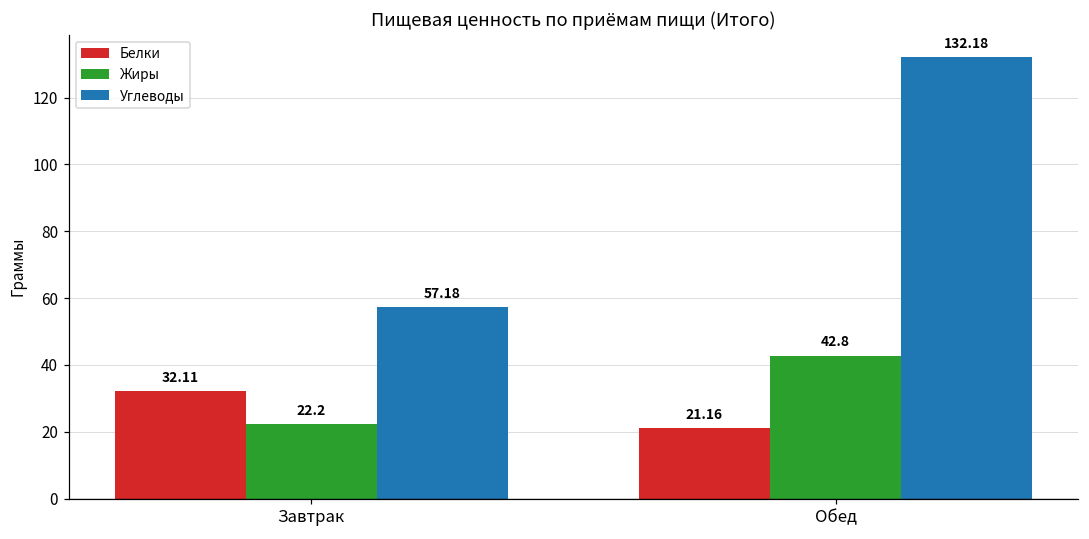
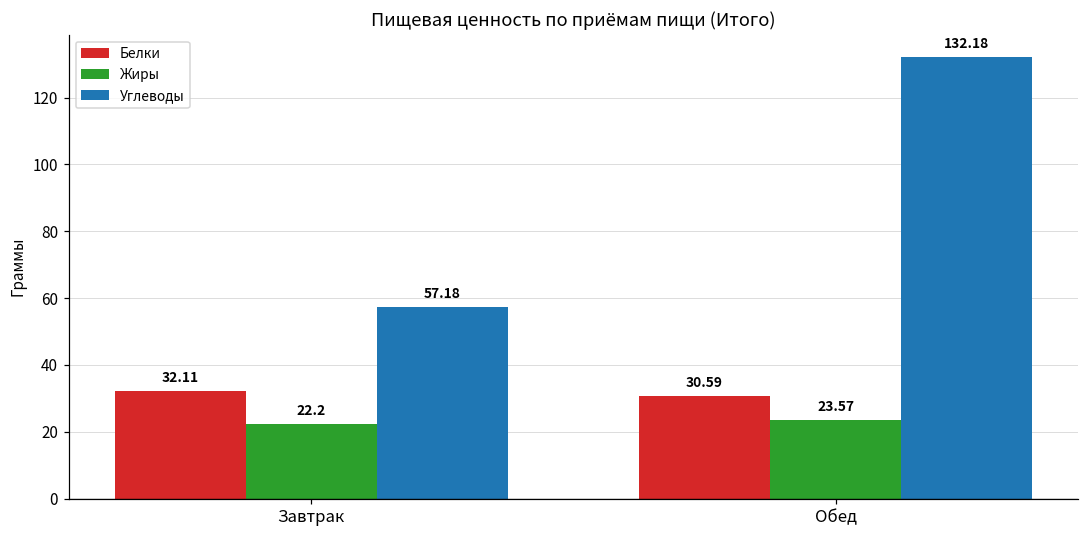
Белки, Обед: 21.16 -> 30.59
Жиры, Обед: 42.8 -> 23.57
